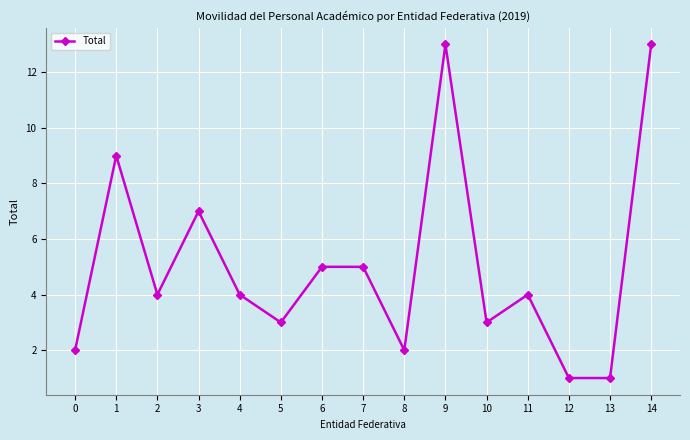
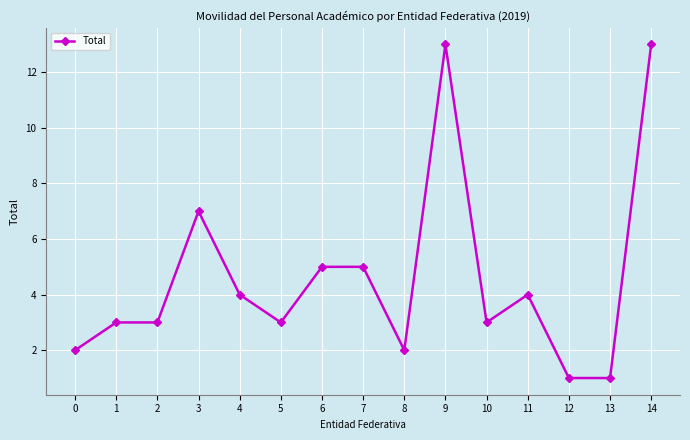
1: 9 -> 3
2: 4 -> 3
